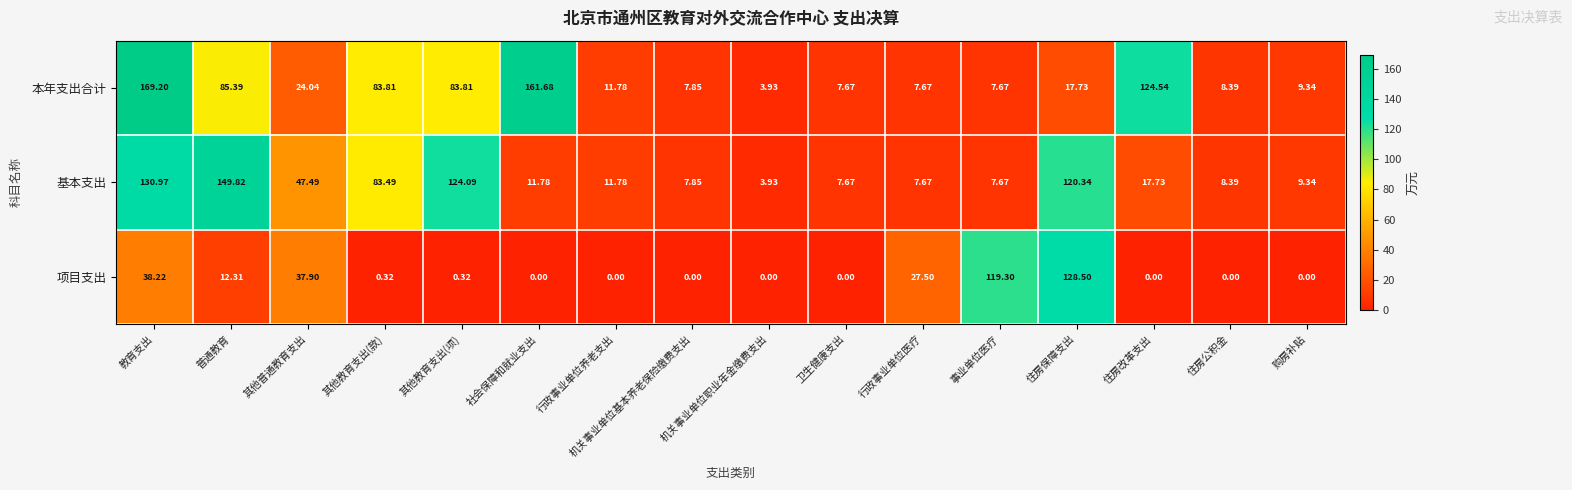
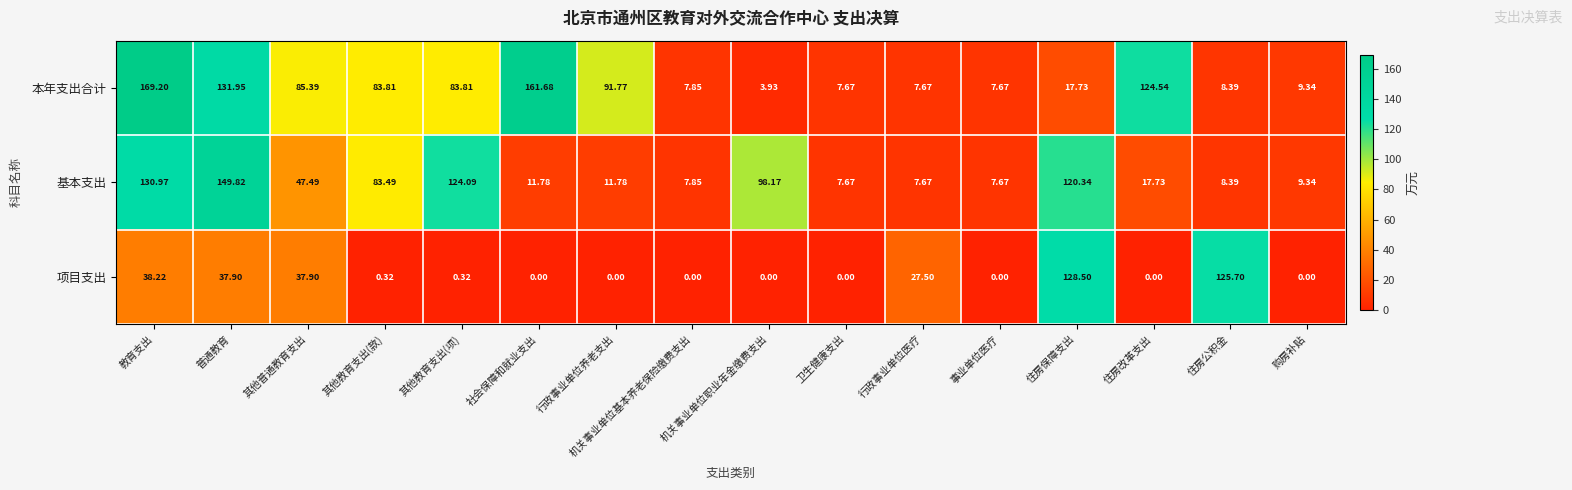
本年支出合计, 普通教育: 85.39 -> 131.95
本年支出合计, 其他普通教育支出: 24.04 -> 85.39
本年支出合计, 行政事业单位养老支出: 11.78 -> 91.77
基本支出, 机关事业单位职业年金缴费支出: 3.93 -> 98.17
项目支出, 普通教育: 12.31 -> 37.90
项目支出, 事业单位医疗: 119.30 -> 0.00
项目支出, 住房公积金: 0.00 -> 125.70
